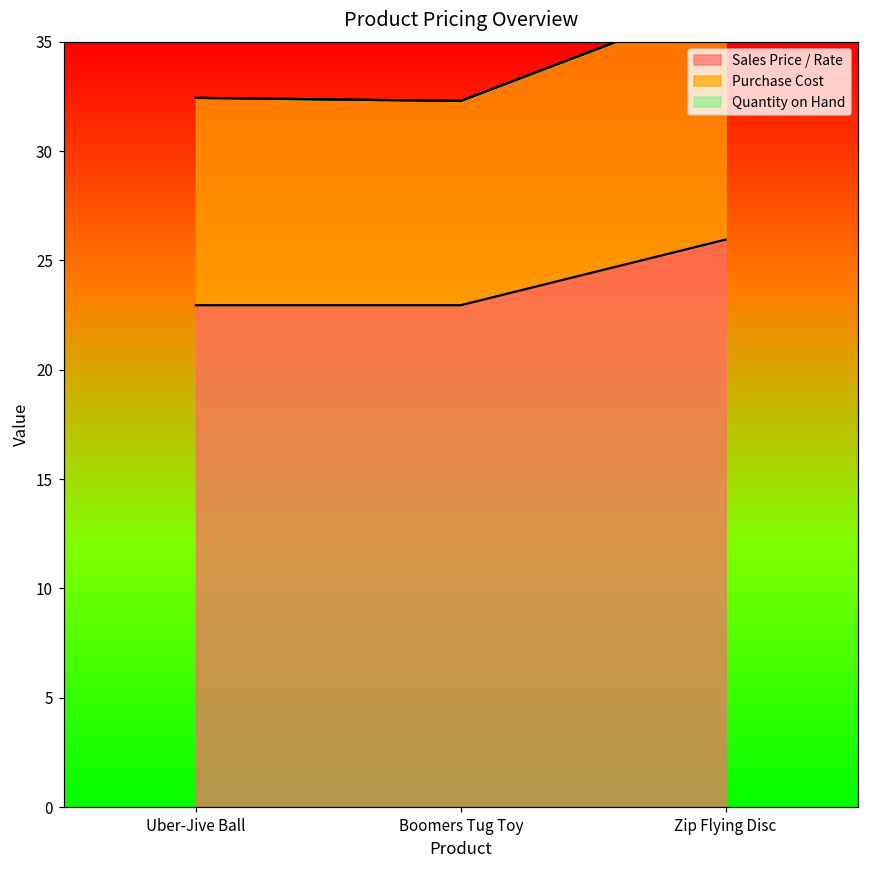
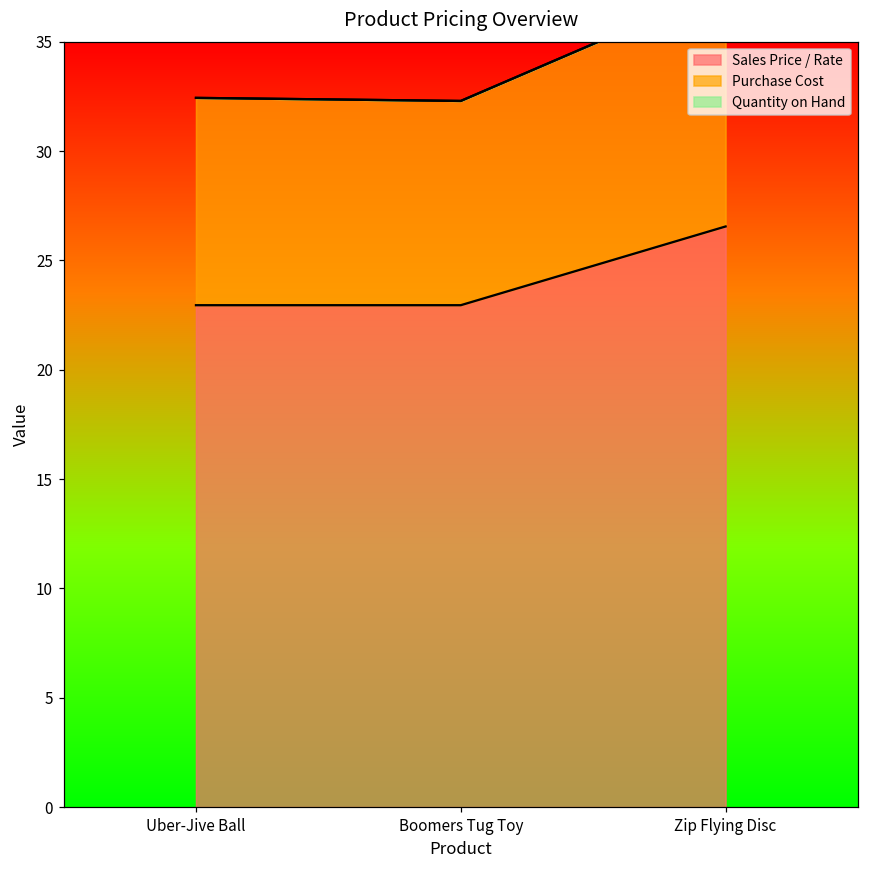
Sales Price / Rate, Zip Flying Disc: 26.0 -> 26.6
